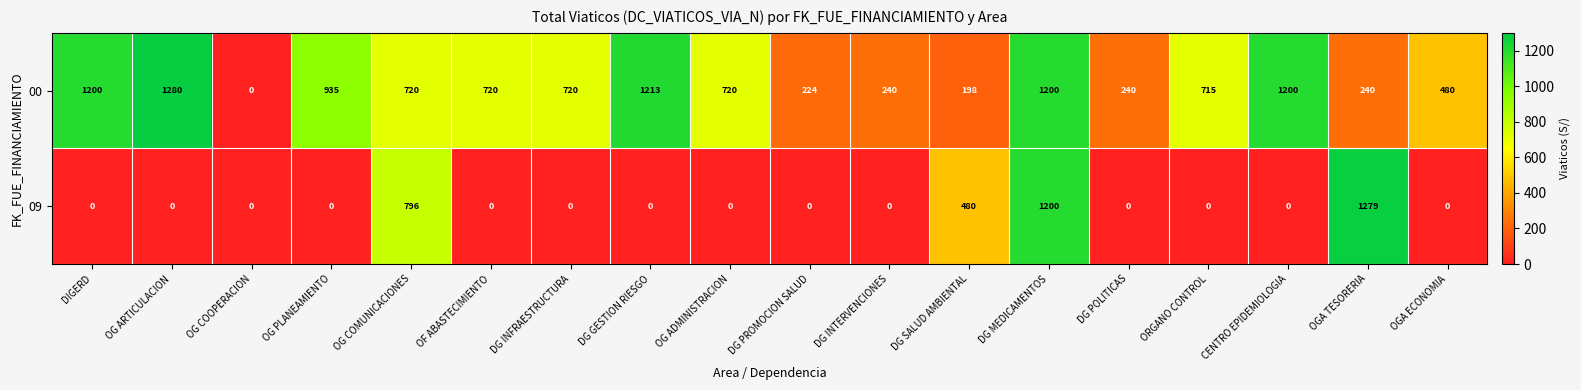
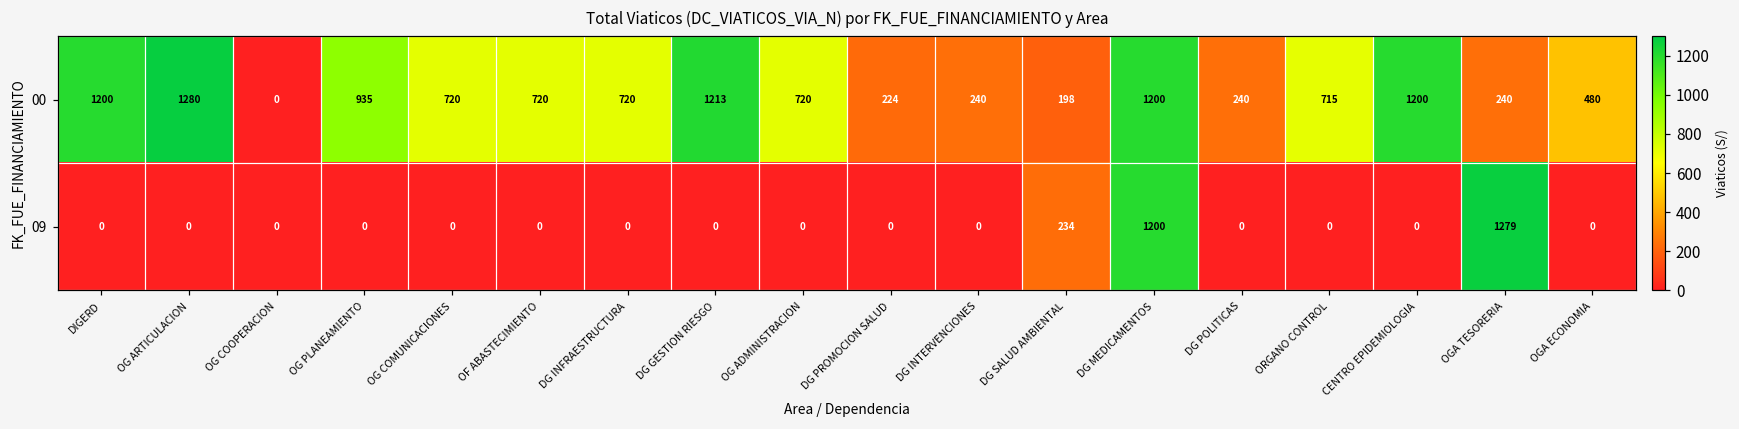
09, OG COMUNICACIONES: 796 -> 0
09, DG SALUD AMBIENTAL: 480 -> 234
